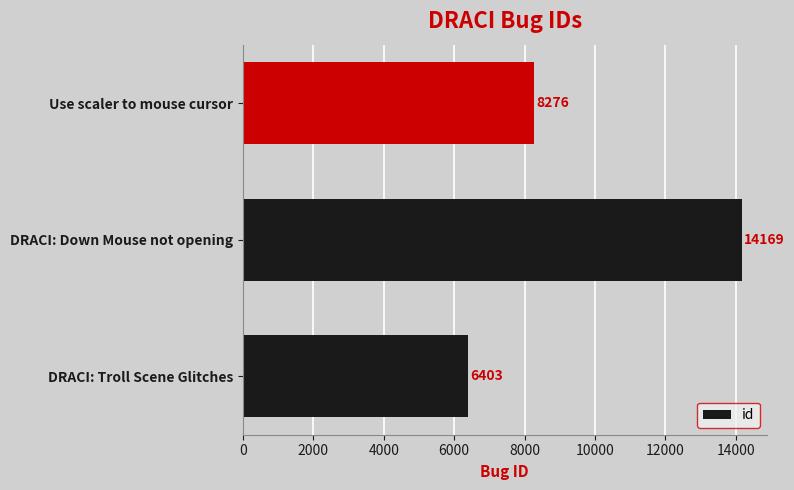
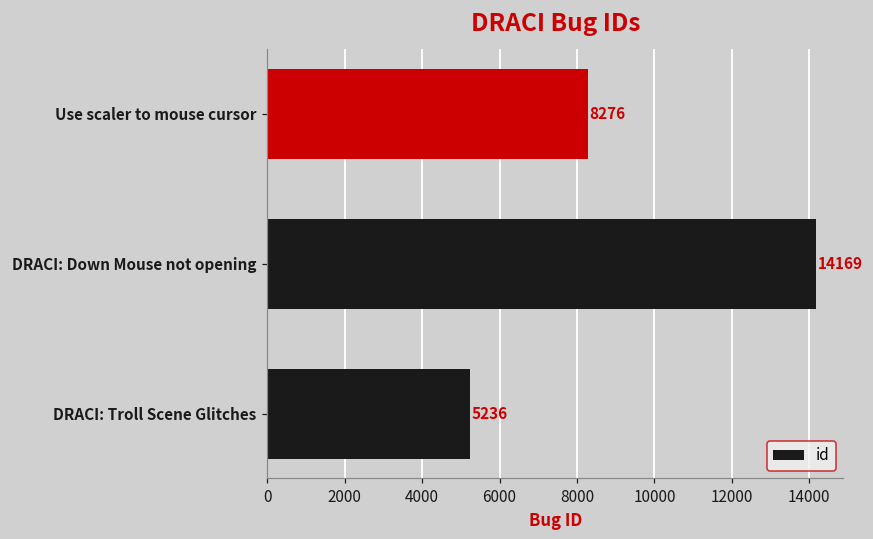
DRACI: Troll Scene Glitches: 6403 -> 5236
